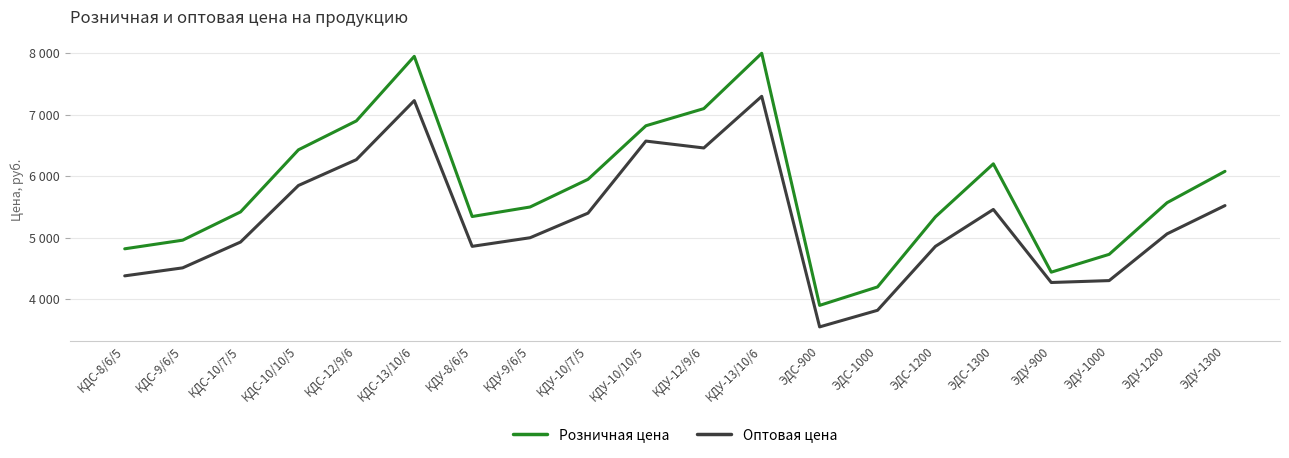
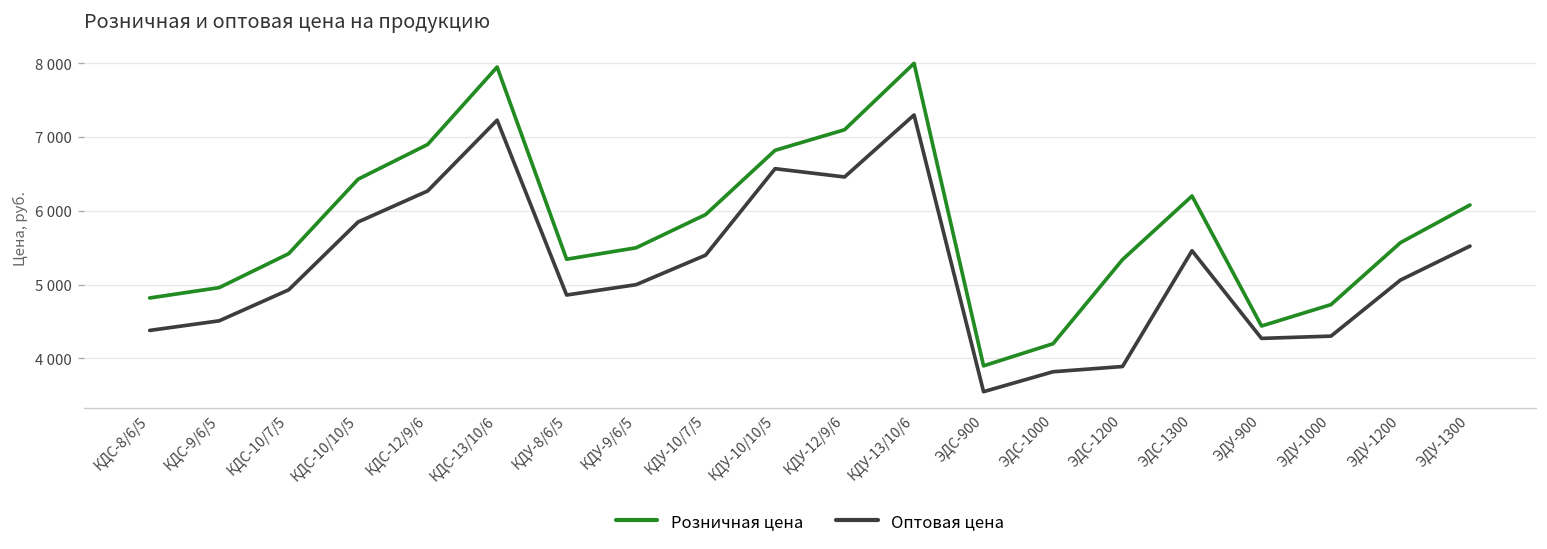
Оптовая цена, ЭДС-1200: 4900 -> 3900
